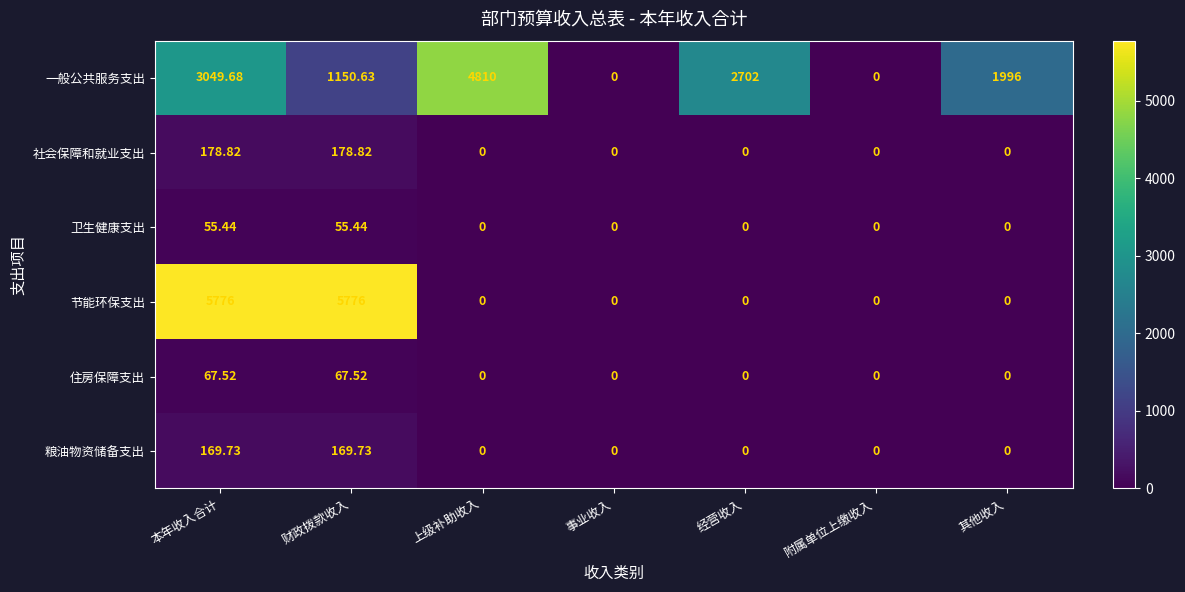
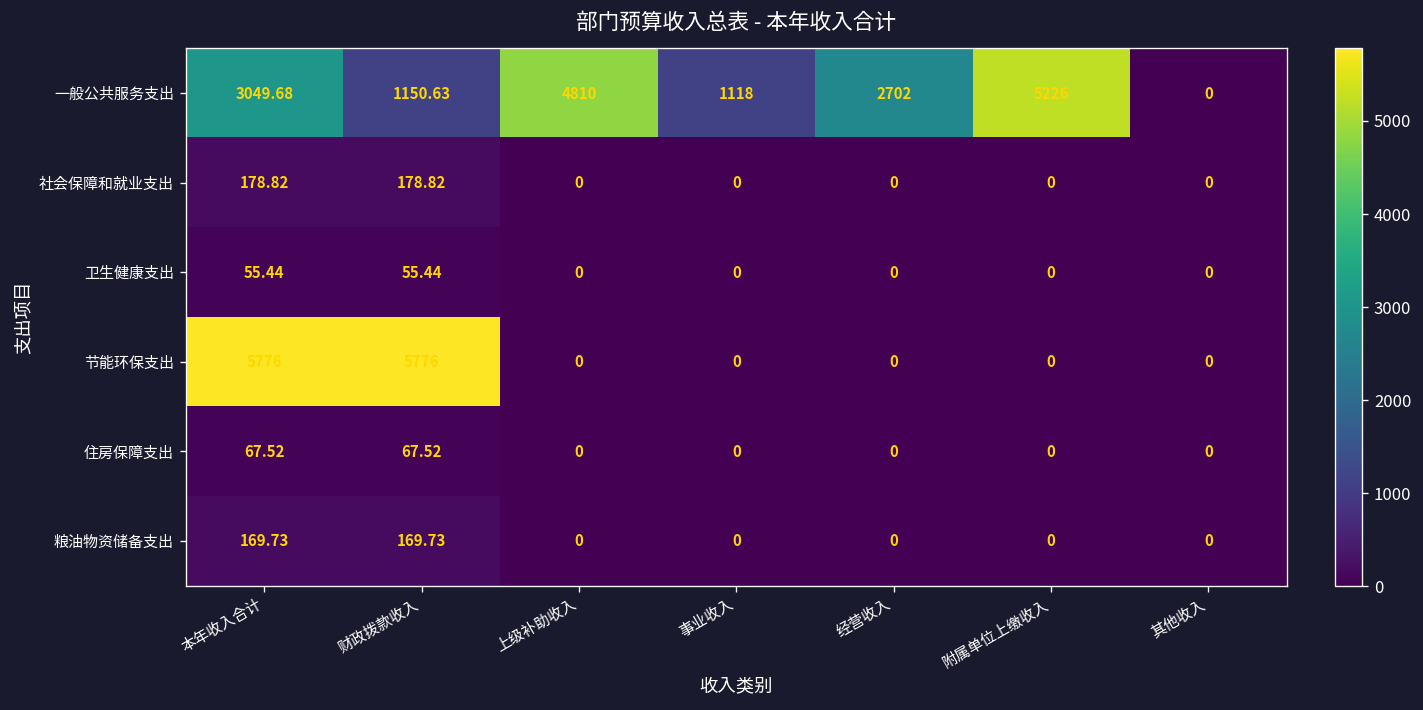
一般公共服务支出, 事业收入: 0 -> 1118
一般公共服务支出, 附属单位上缴收入: 0 -> 5226
一般公共服务支出, 其他收入: 1996 -> 0
